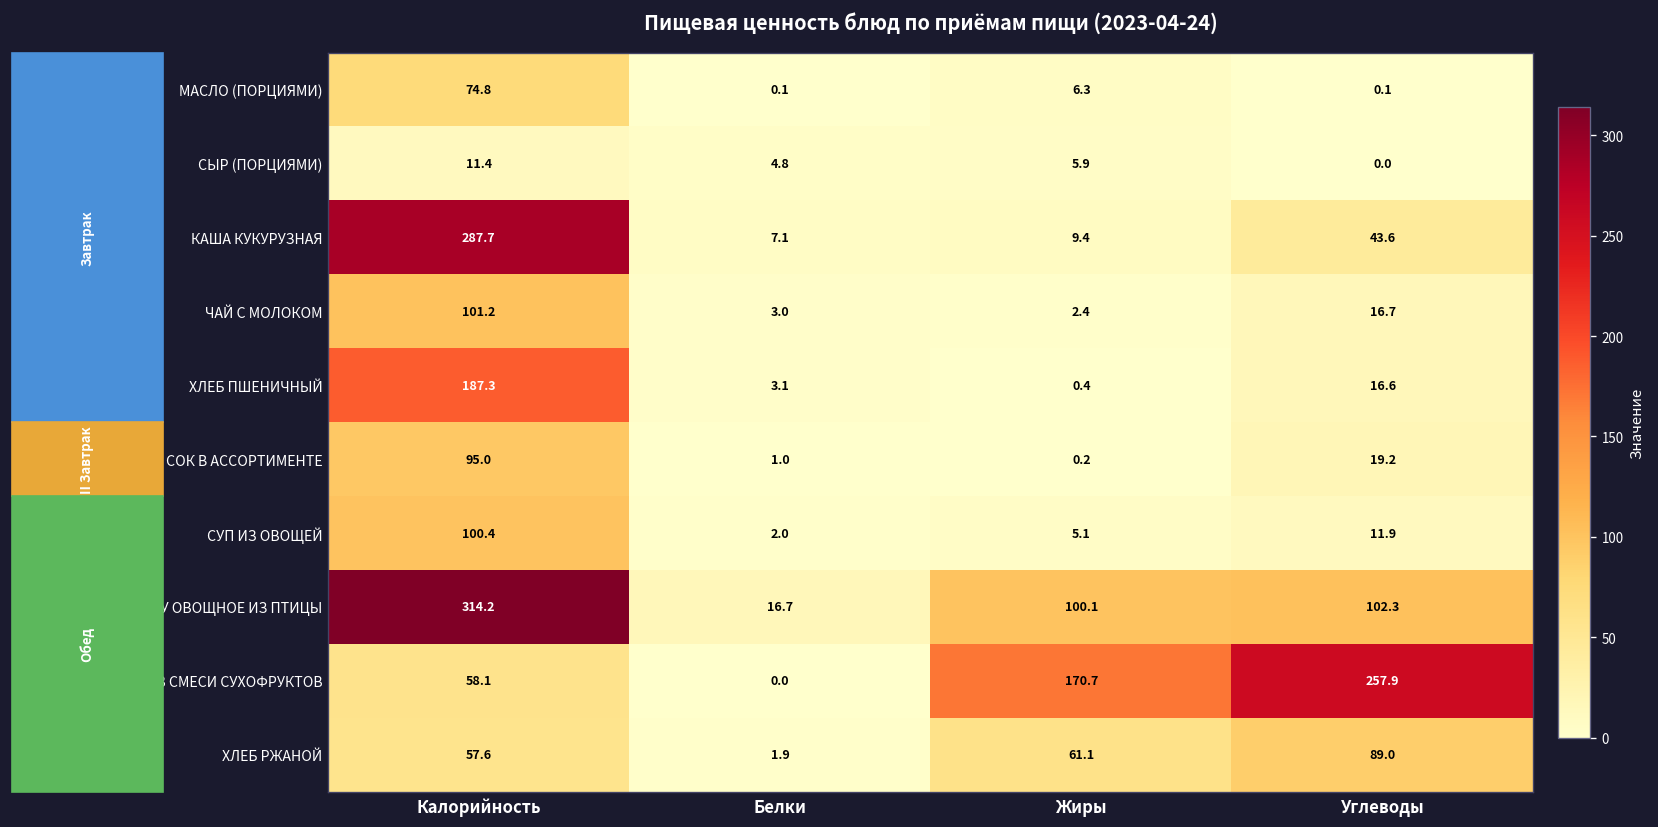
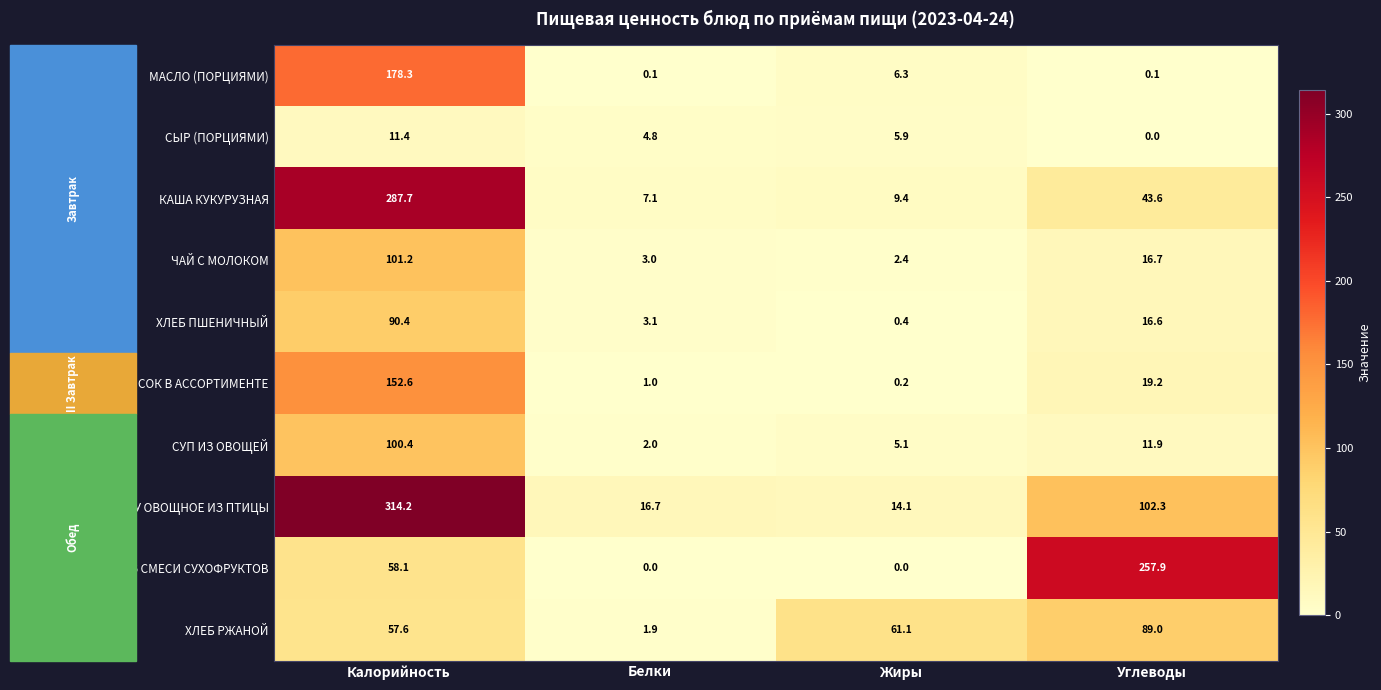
МАСЛО (ПОРЦИЯМИ), Калорийность: 74.8 -> 178.3
ХЛЕБ ПШЕНИЧНЫЙ, Калорийность: 187.3 -> 90.4
СОК В АССОРТИМЕНТЕ, Калорийность: 95.0 -> 152.6
РАГУ ОВОЩНОЕ ИЗ ПТИЦЫ, Жиры: 100.1 -> 14.1
КОМПОТ ИЗ СМЕСИ СУХОФРУКТОВ, Жиры: 170.7 -> 0.0
